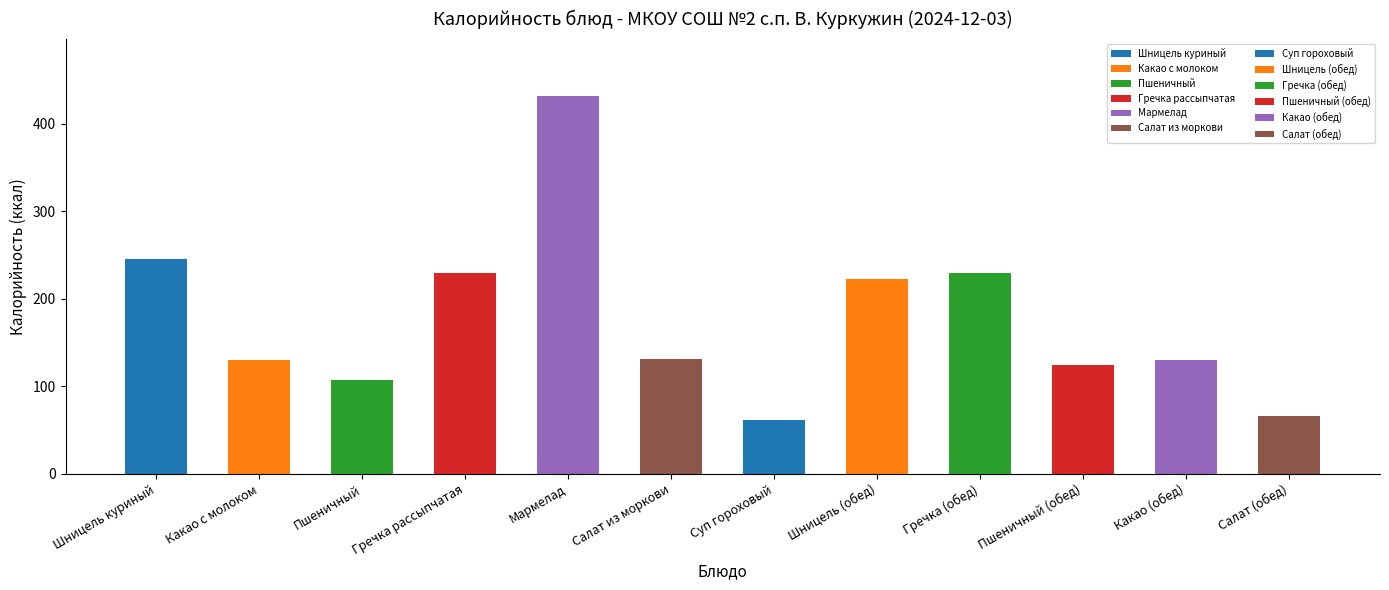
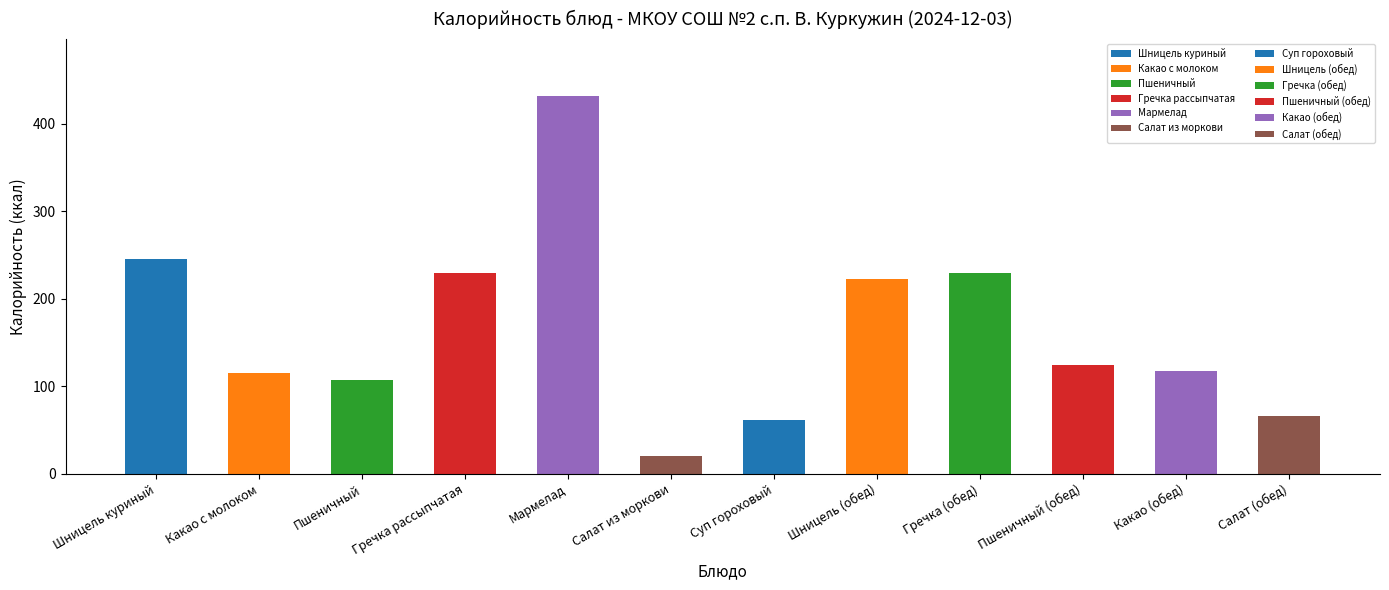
Какао с молоком: 130 -> 120
Салат из моркови: 130 -> 20
Какао (обед): 130 -> 120
